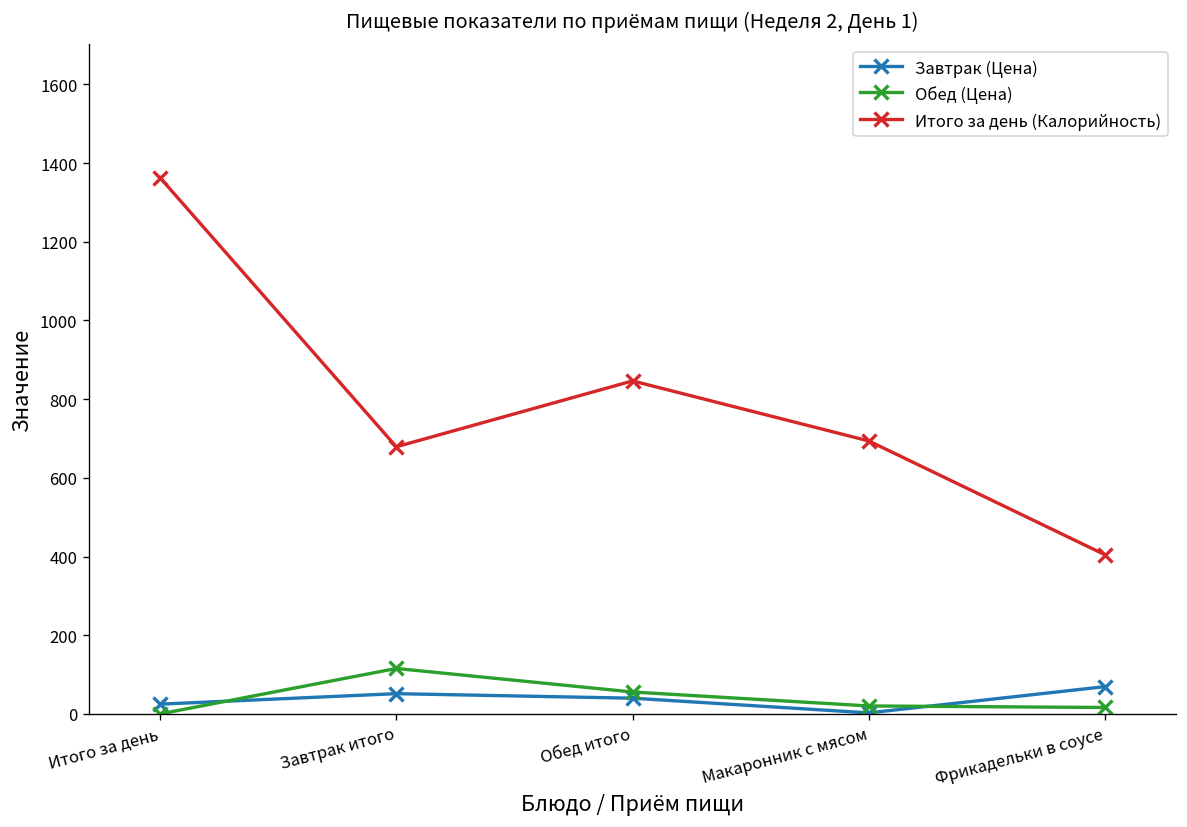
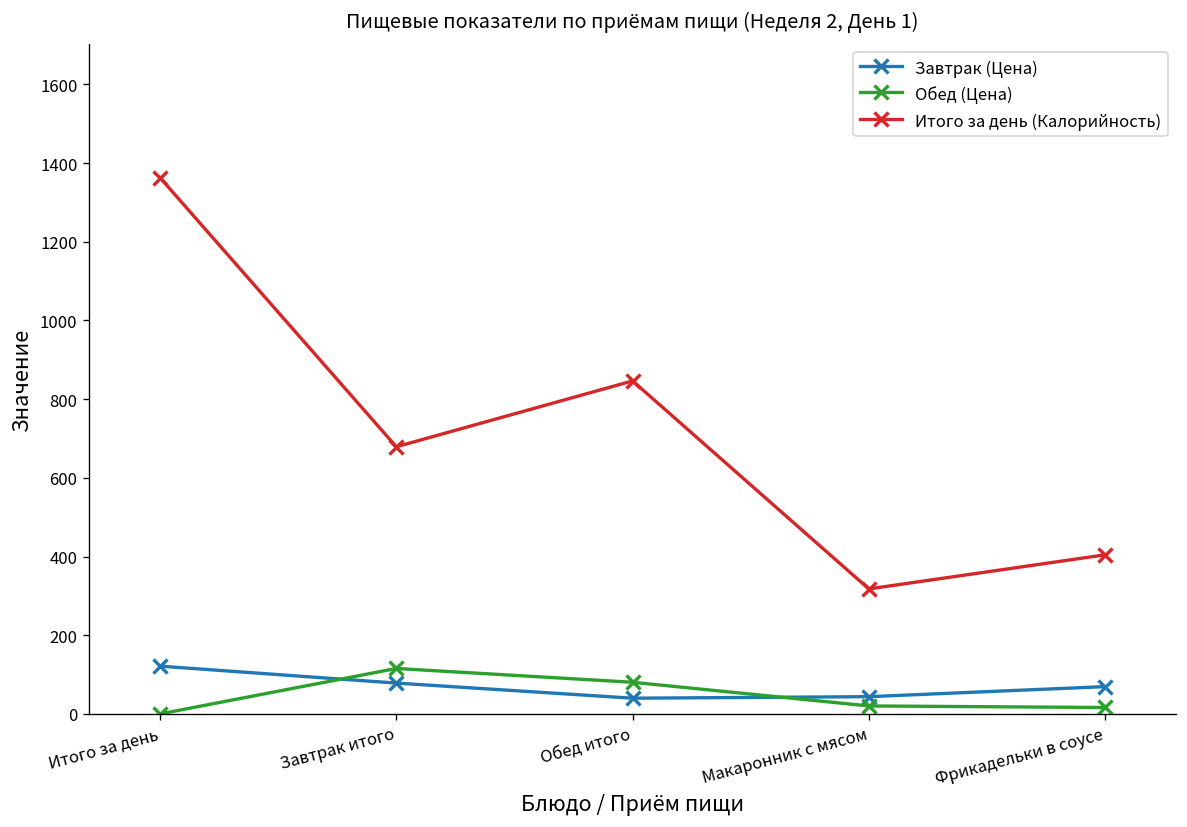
Завтрак (Цена), Итого за день: 20 -> 120
Завтрак (Цена), Завтрак итого: 50 -> 80
Обед (Цена), Обед итого: 60 -> 80
Завтрак (Цена), Макаронник с мясом: 0 -> 40
Итого за день (Калорийность), Макаронник с мясом: 690 -> 320
